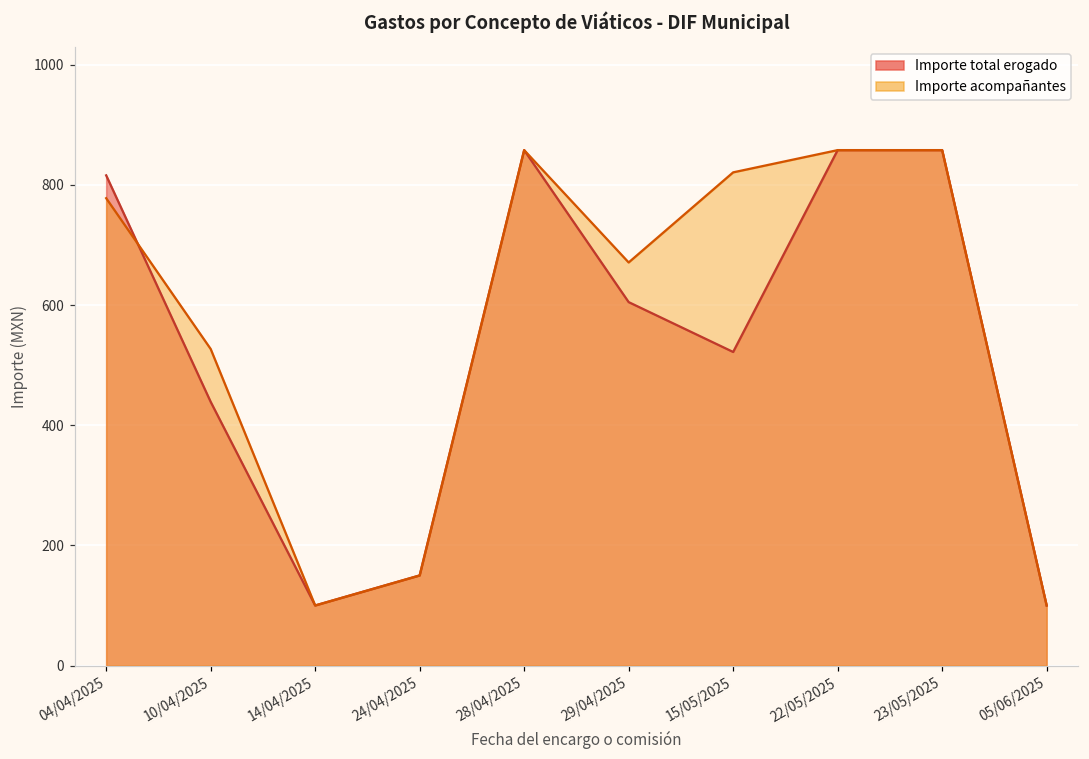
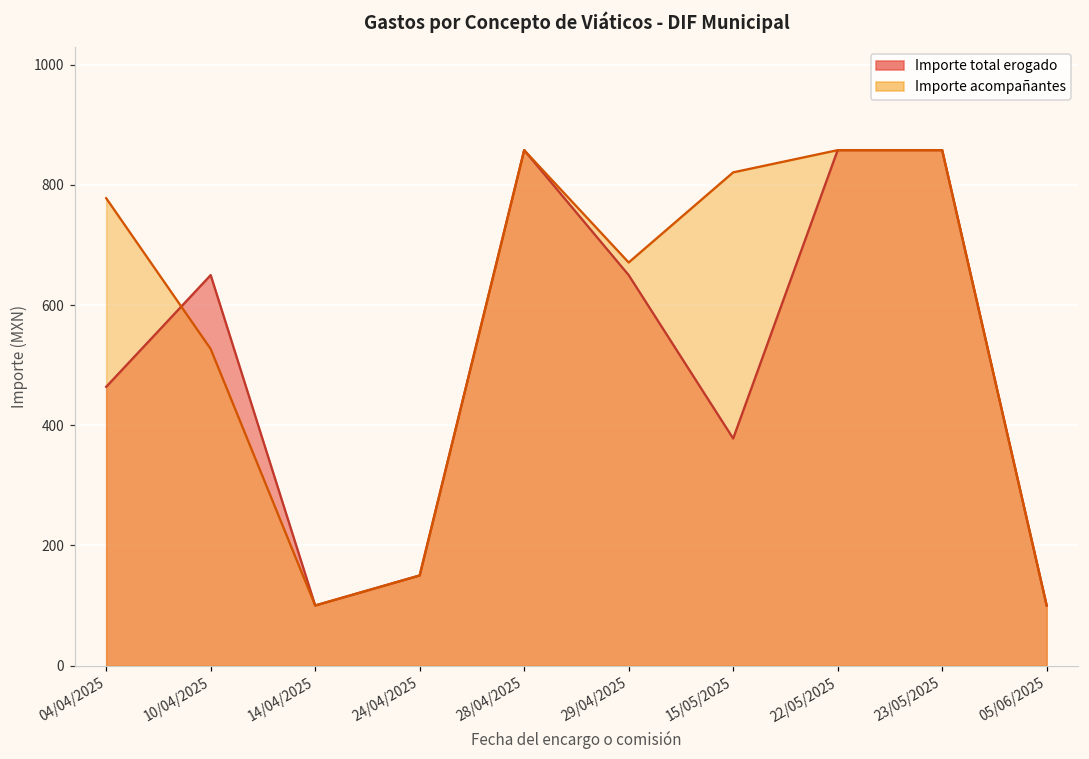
Importe total erogado, 04/04/2025: 820 -> 460
Importe total erogado, 10/04/2025: 440 -> 650
Importe total erogado, 29/04/2025: 610 -> 650
Importe total erogado, 15/05/2025: 520 -> 380
